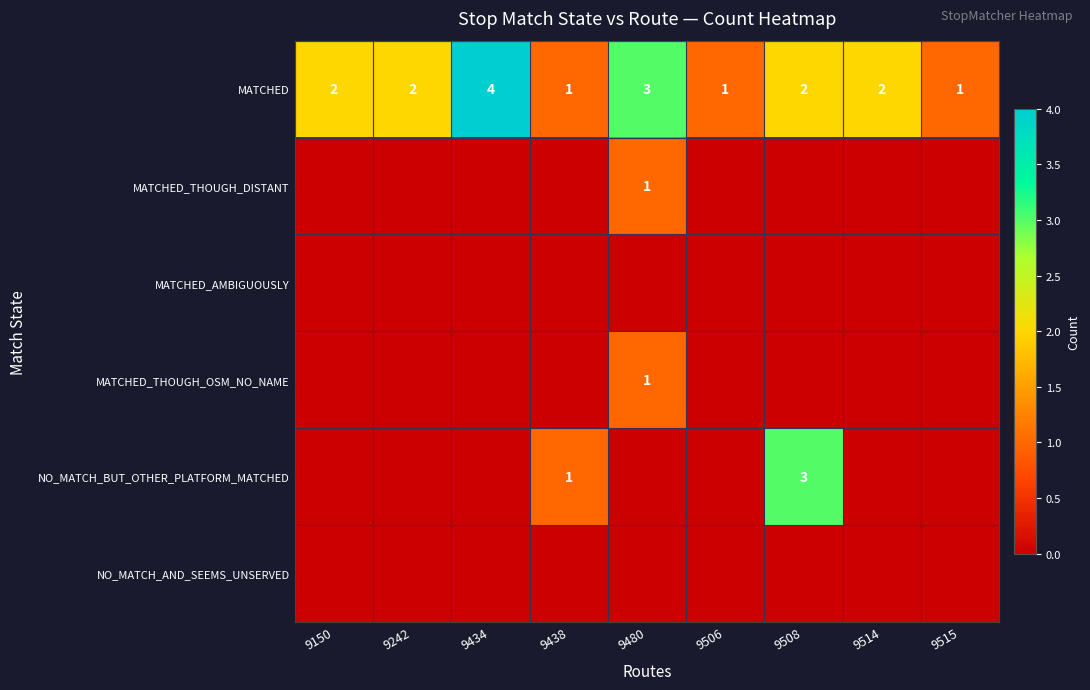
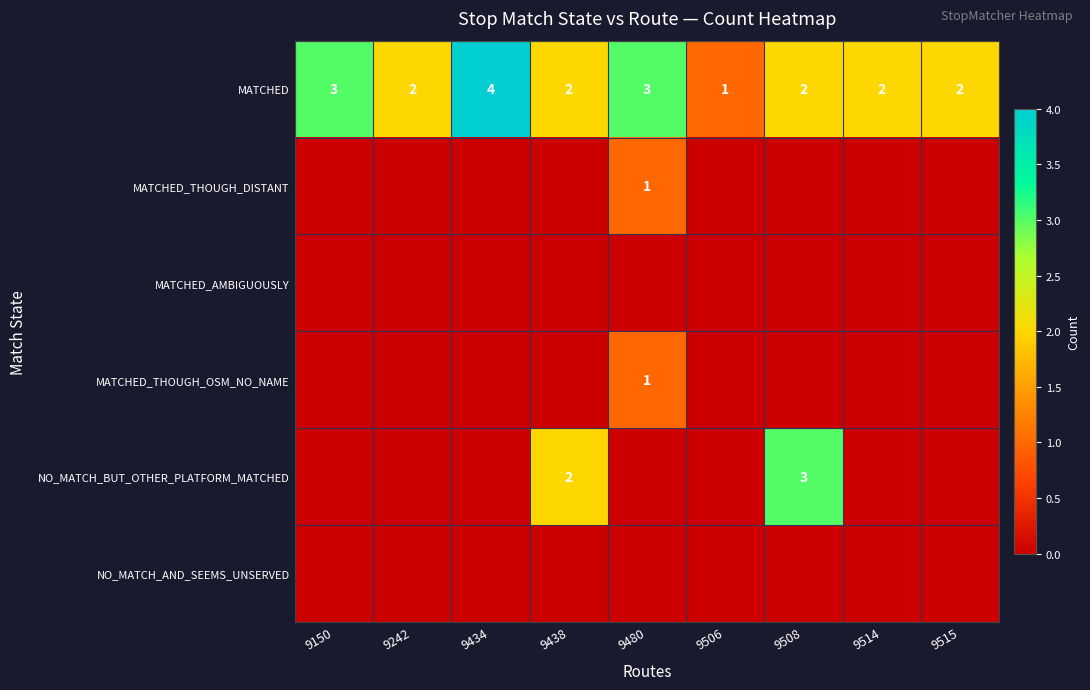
MATCHED, 9150: 2 -> 3
MATCHED, 9438: 1 -> 2
MATCHED, 9515: 1 -> 2
NO_MATCH_BUT_OTHER_PLATFORM_MATCHED, 9438: 1 -> 2
